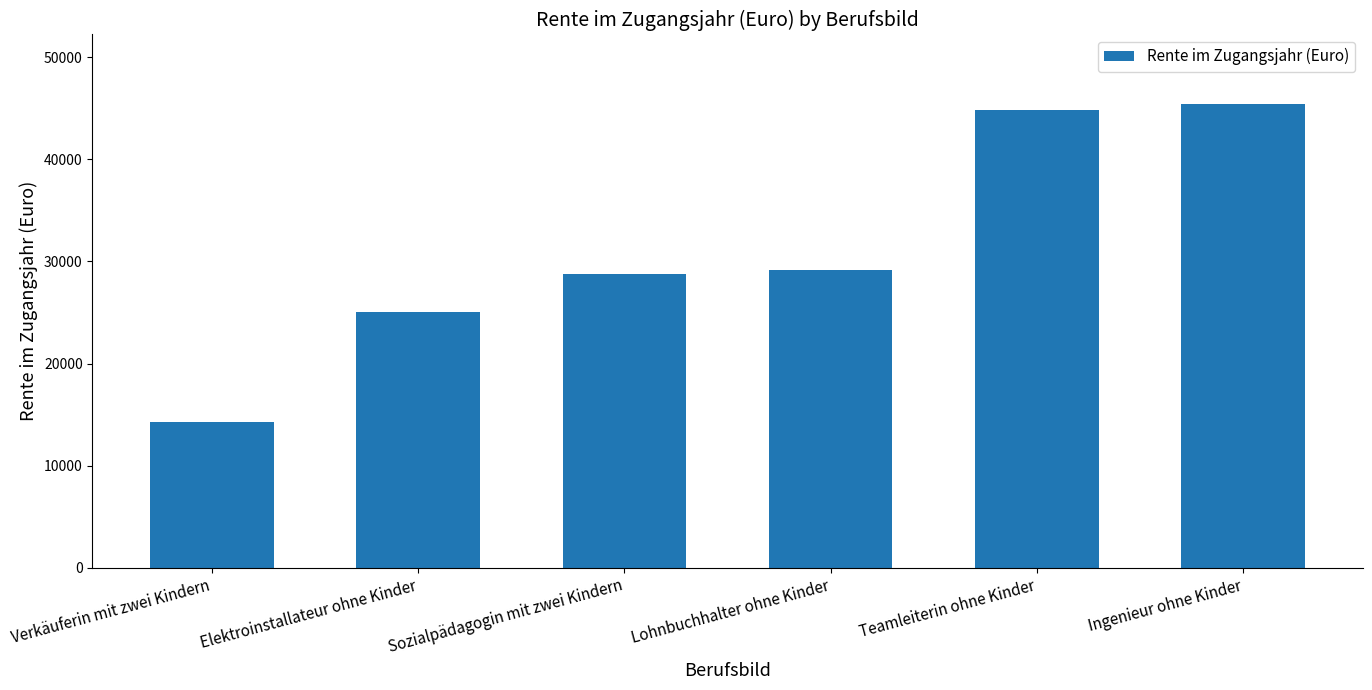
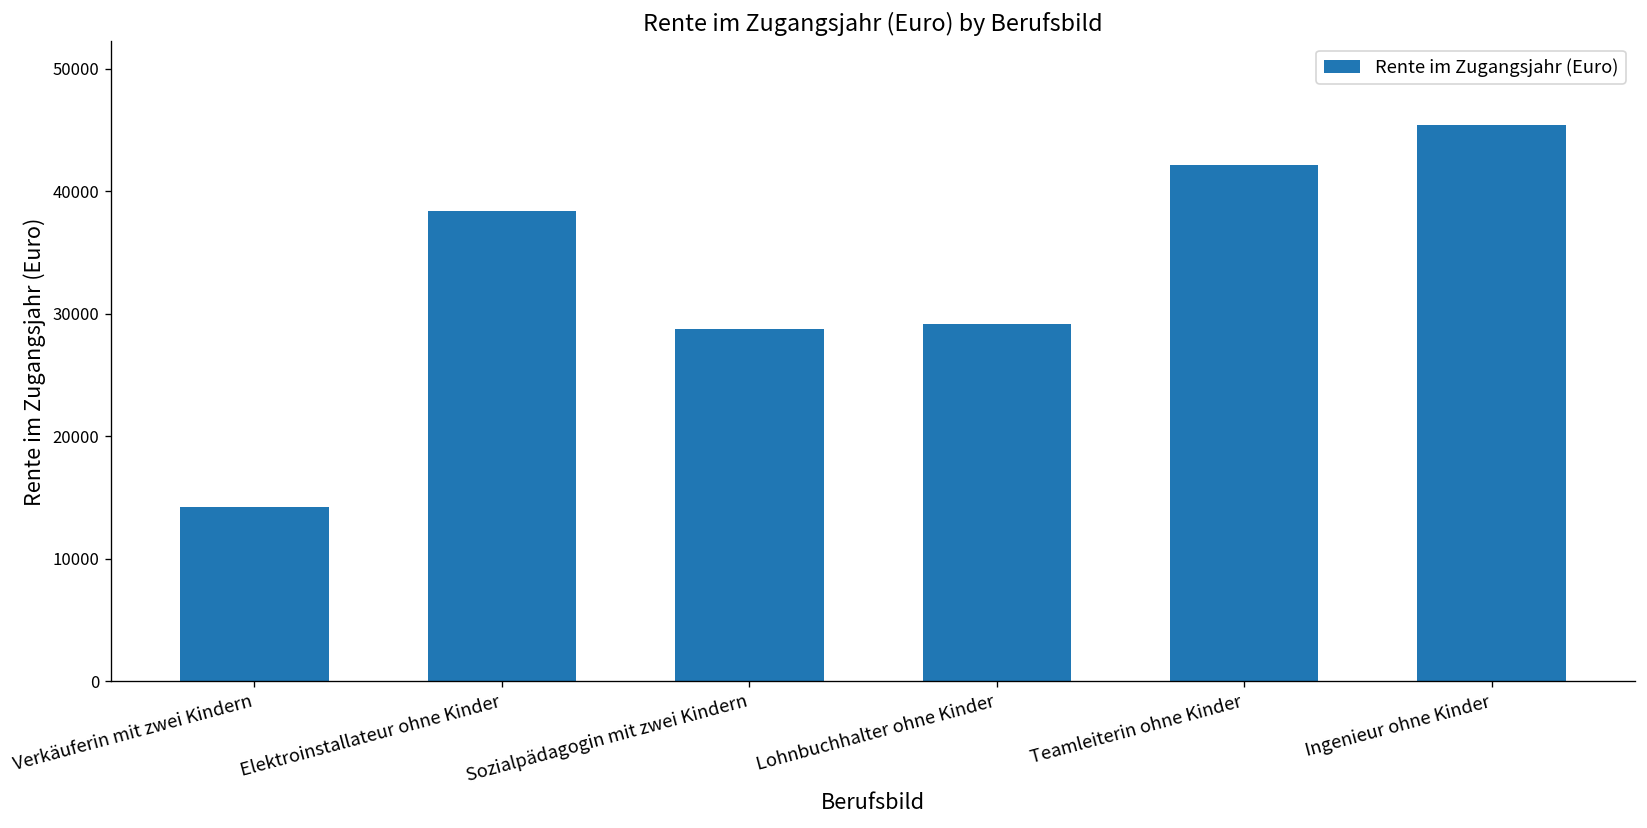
Elektroinstallateur ohne Kinder: 25000 -> 38400
Teamleiterin ohne Kinder: 44900 -> 42100
